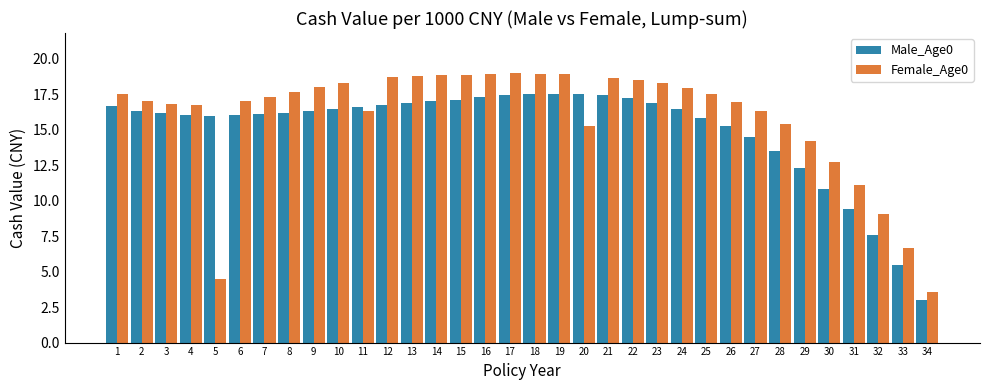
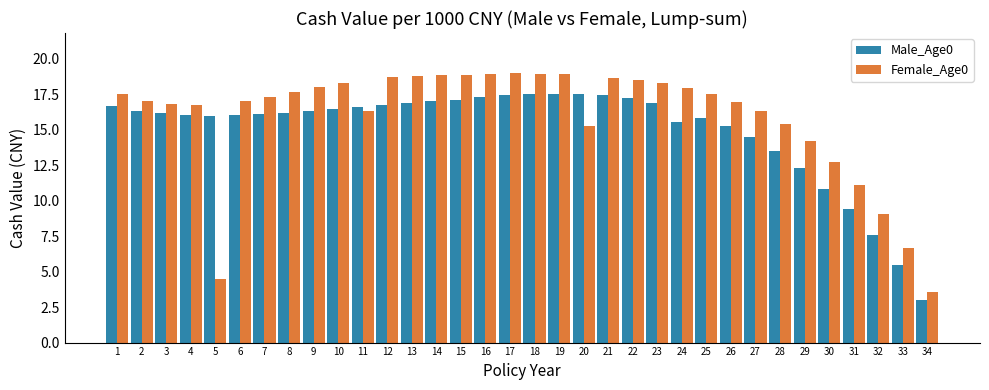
Male_Age0, 24: 16.5 -> 15.5
